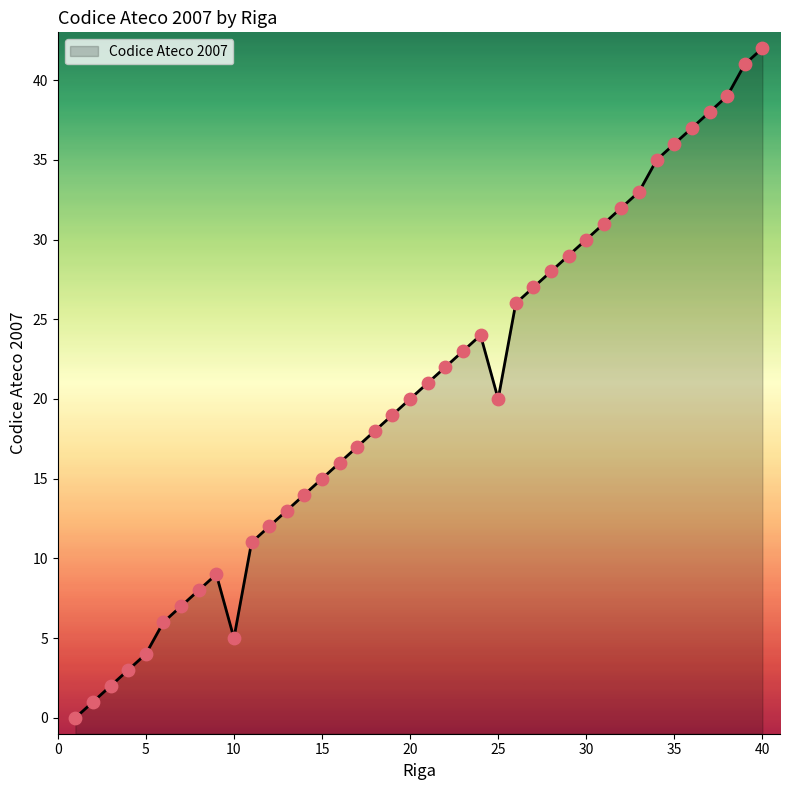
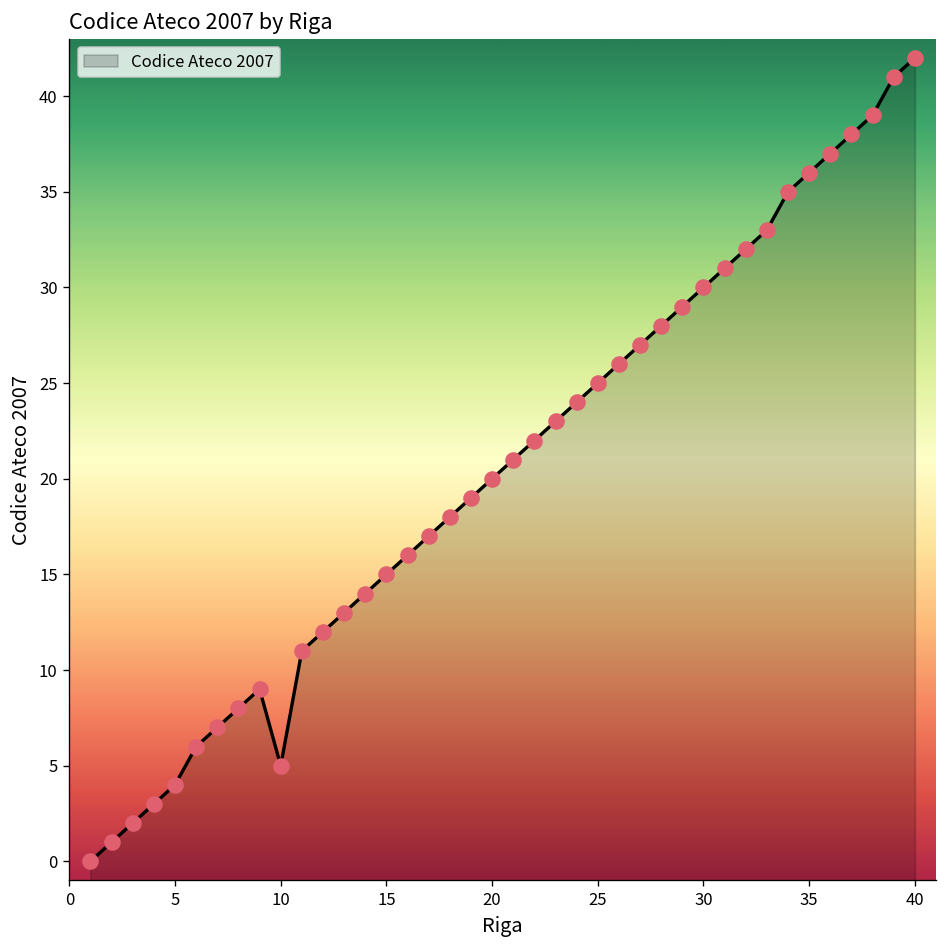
25: 20 -> 25
